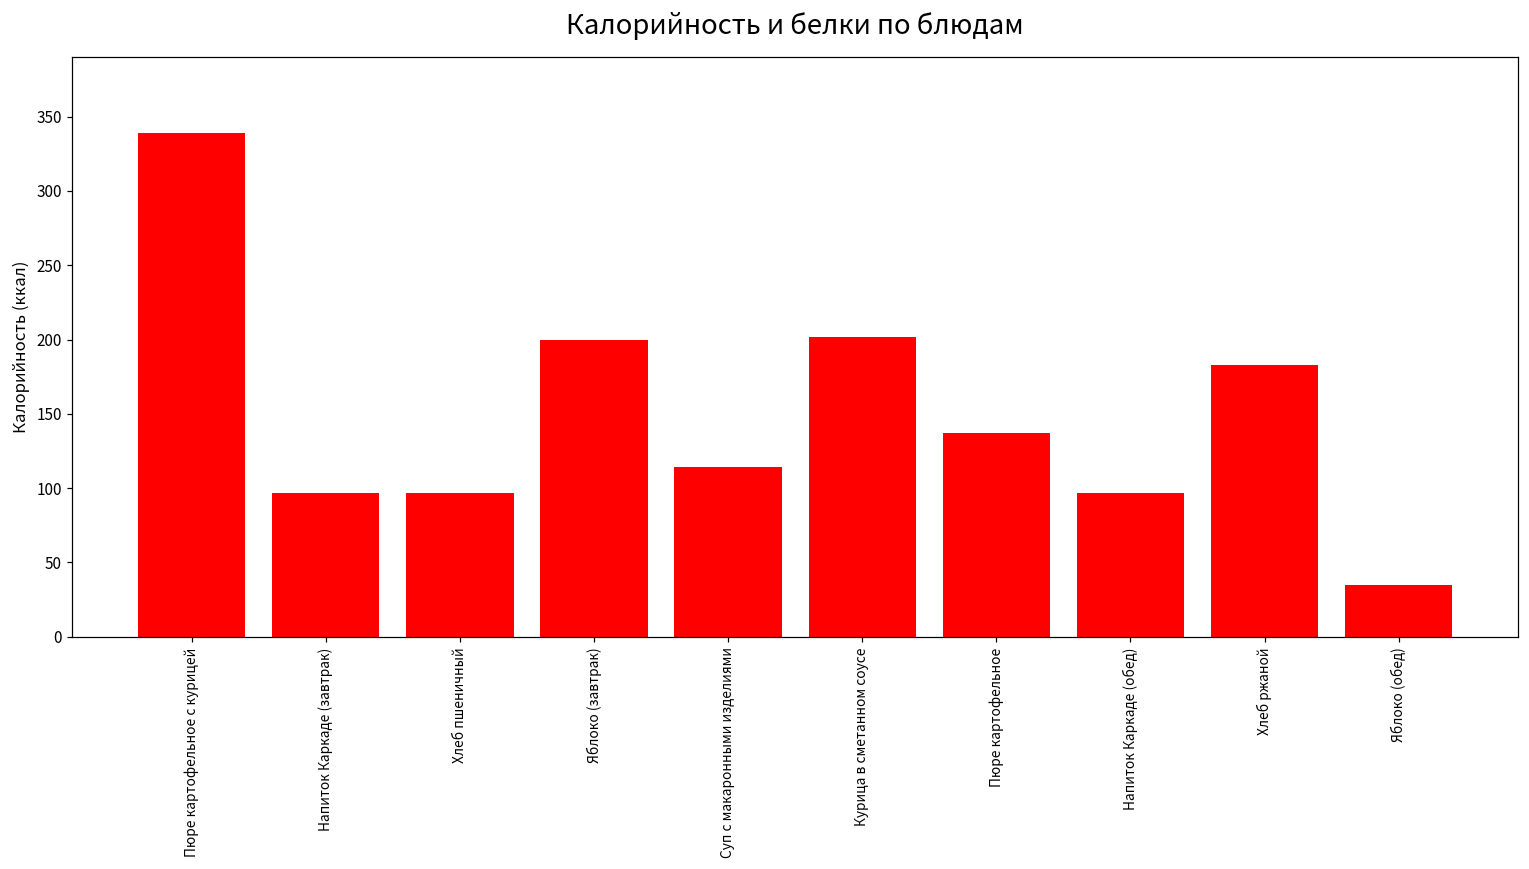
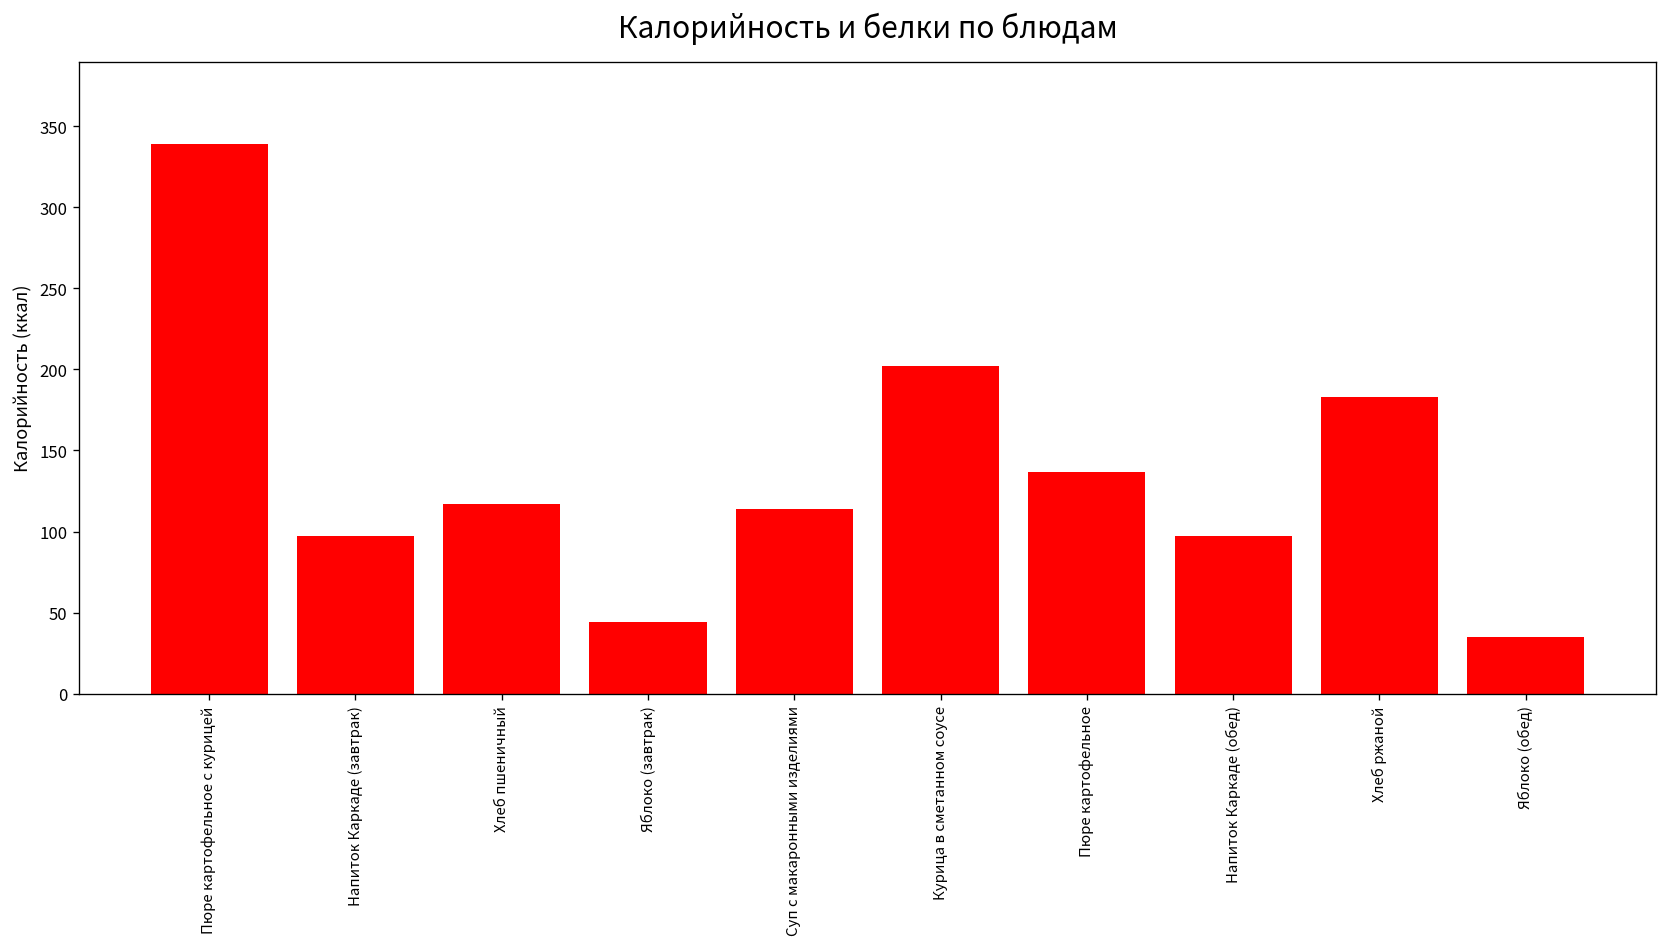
Хлеб пшеничный: 97 -> 117
Яблоко (завтрак): 200 -> 44
